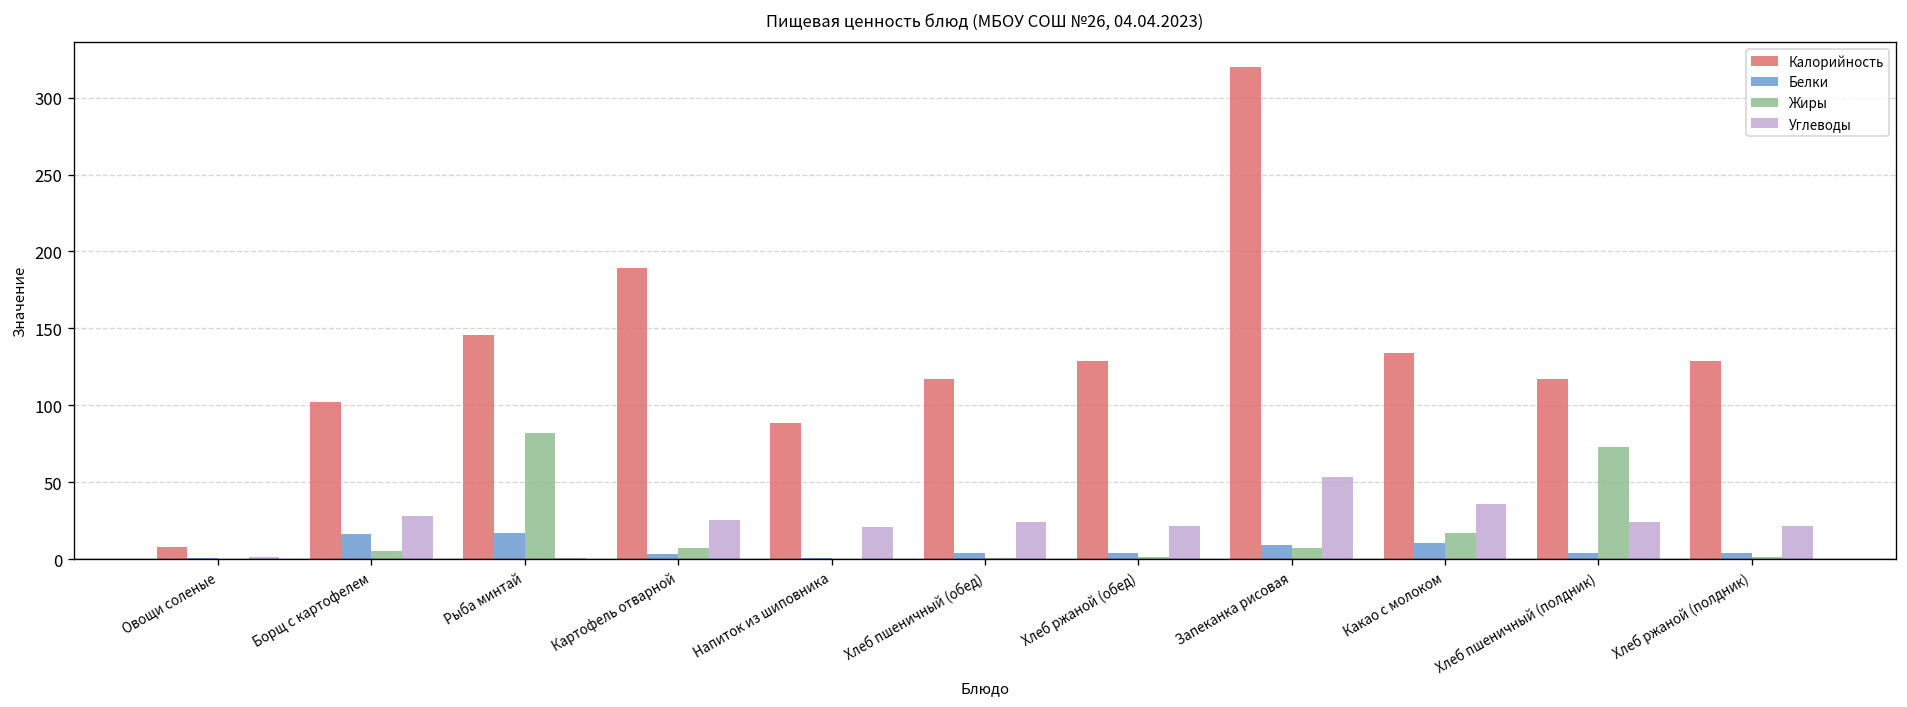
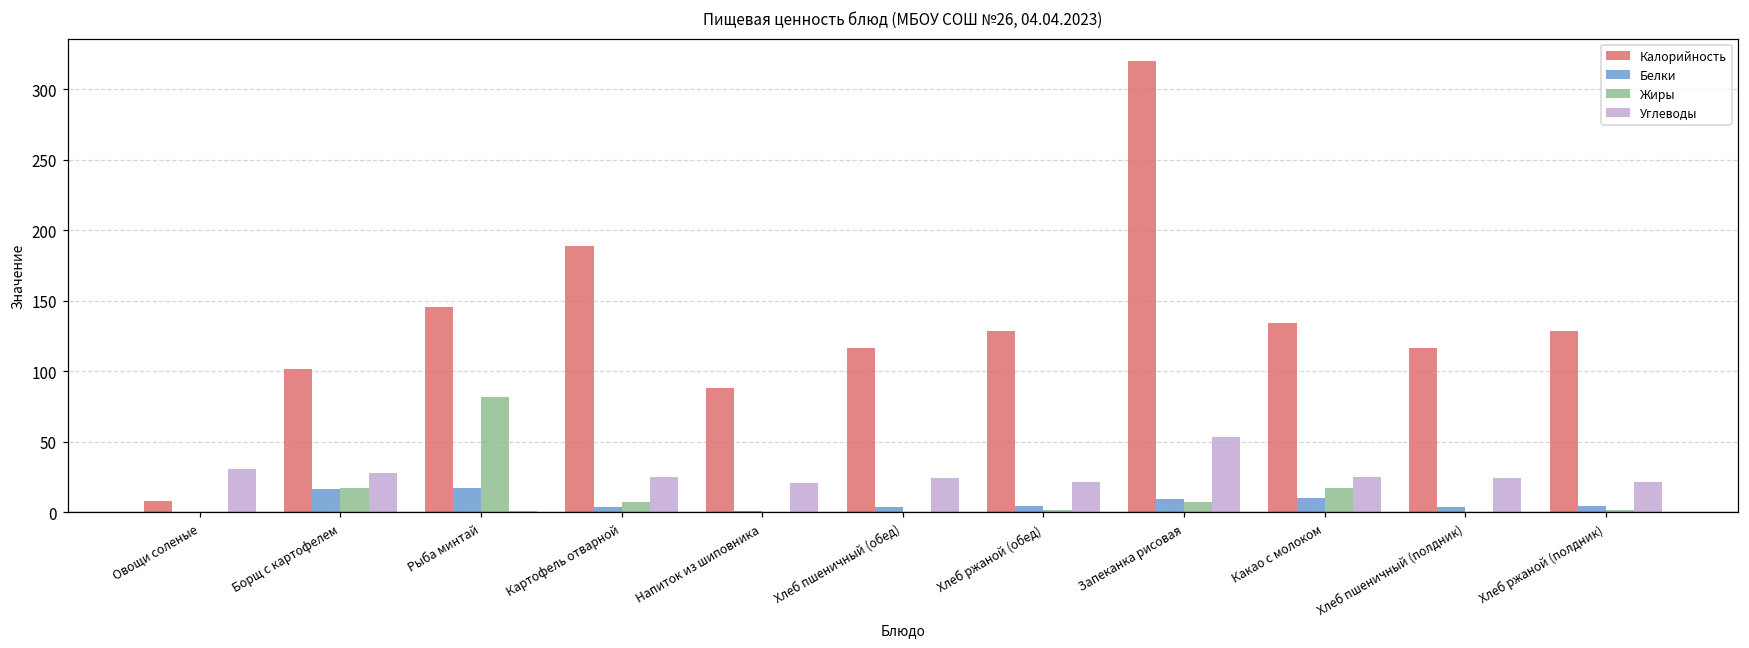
Углеводы, Овощи соленые: 2 -> 31
Жиры, Борщ с картофелем: 5 -> 17
Углеводы, Какао с молоком: 36 -> 25
Жиры, Хлеб пшеничный (полдник): 73 -> 1
